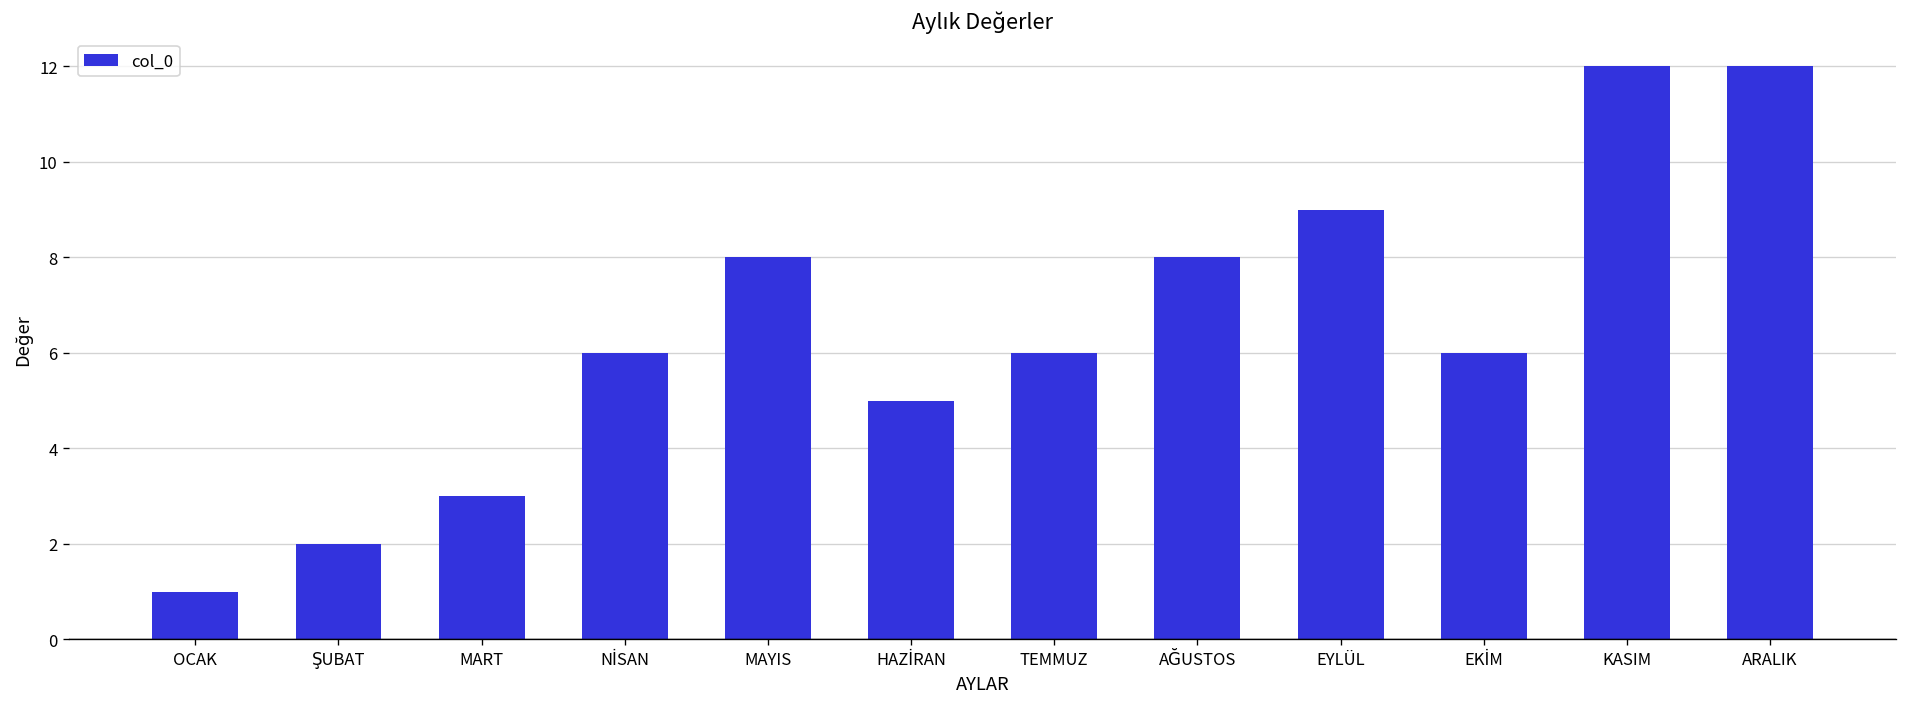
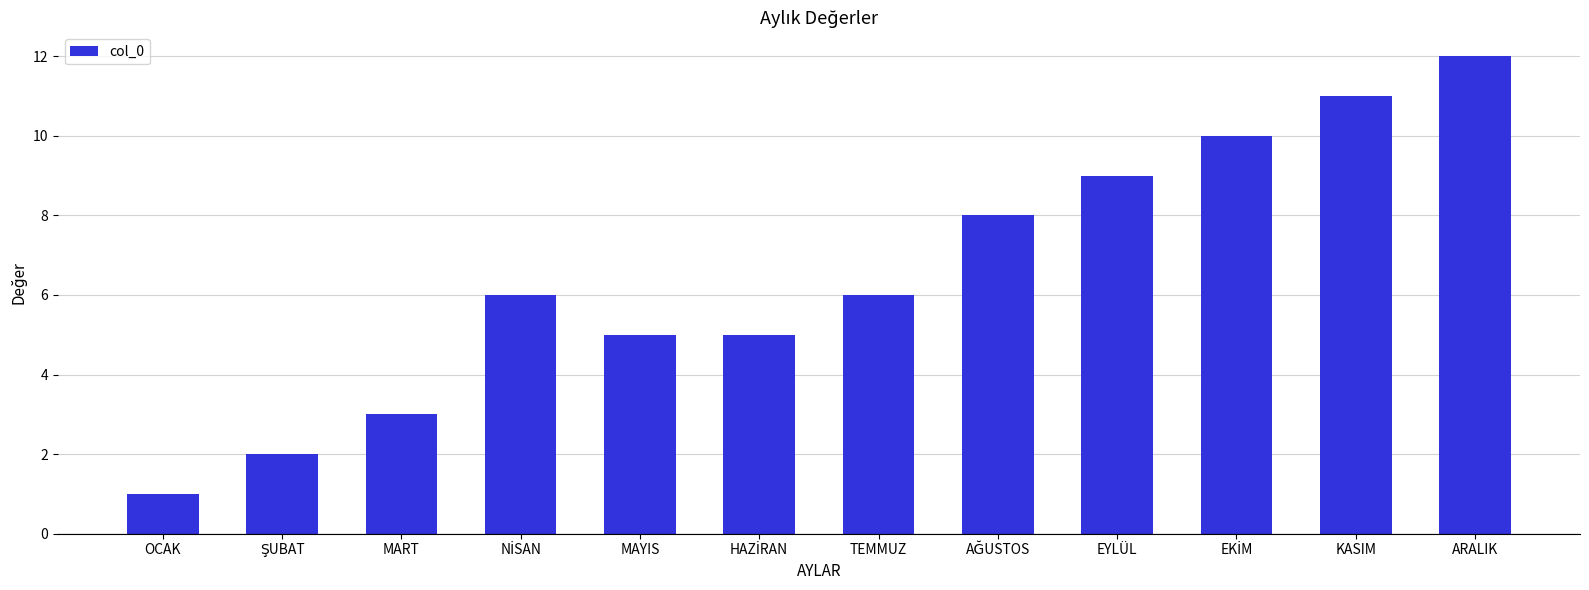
MAYIS: 8 -> 5
EKİM: 6 -> 10
KASIM: 12 -> 11
